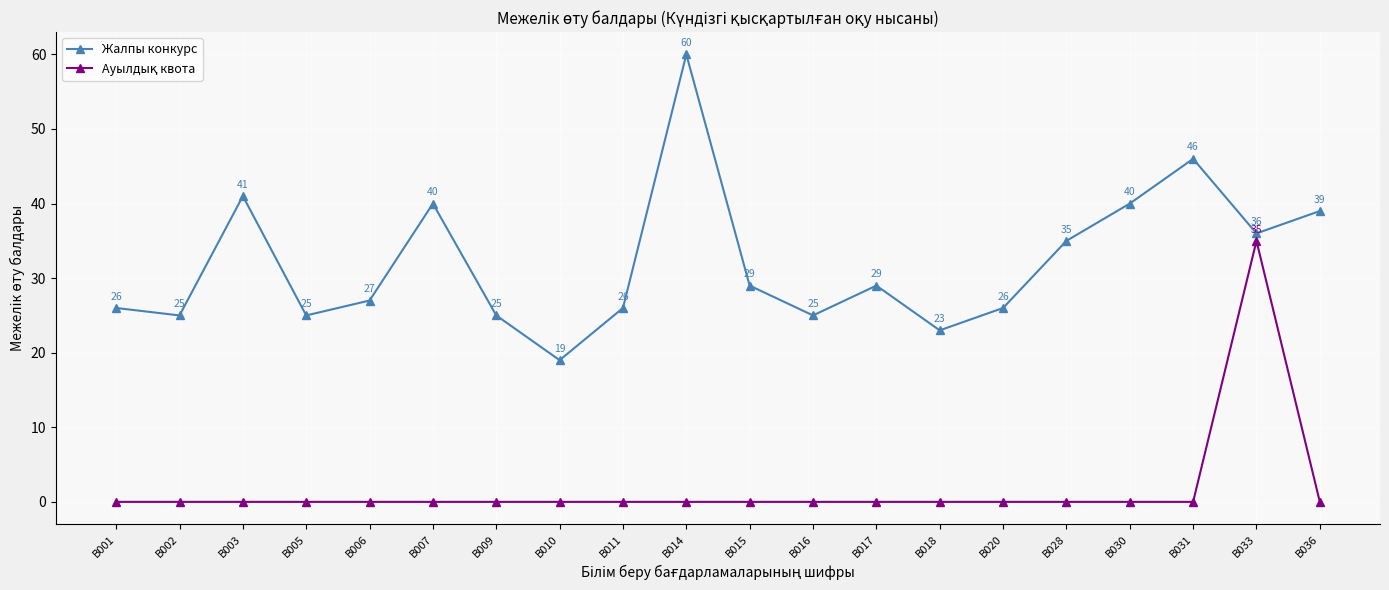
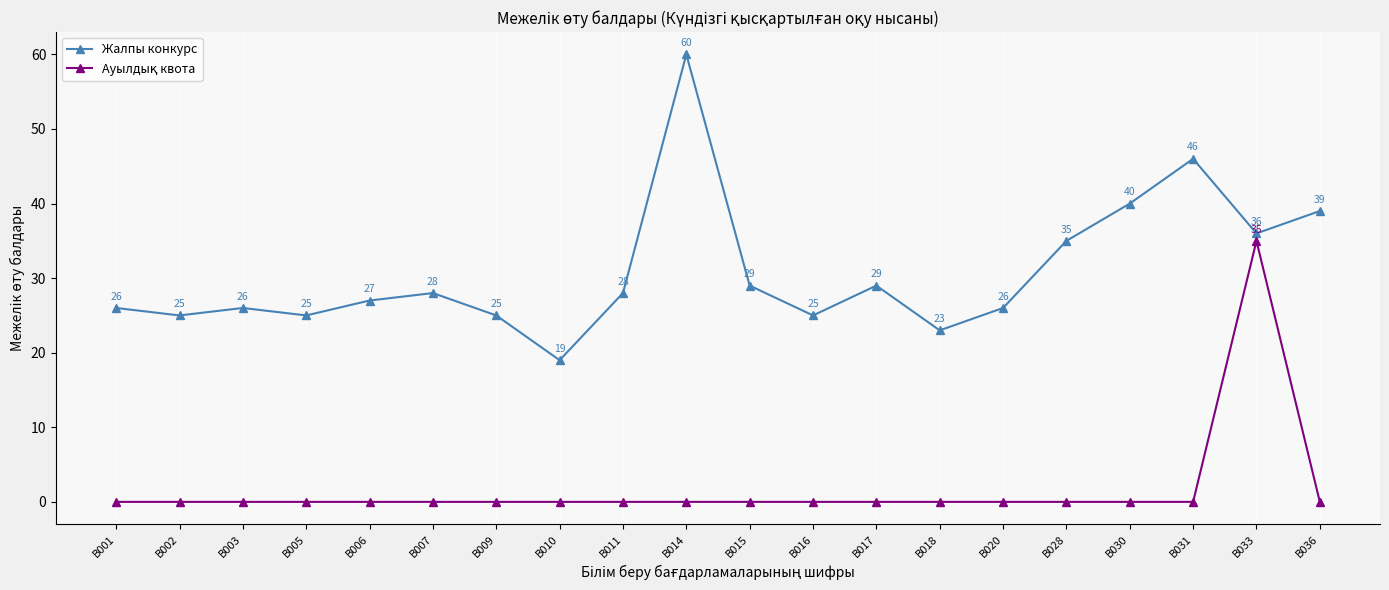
Жалпы конкурс, B003: 41 -> 26
Жалпы конкурс, B007: 40 -> 28
Жалпы конкурс, B011: 26 -> 28
